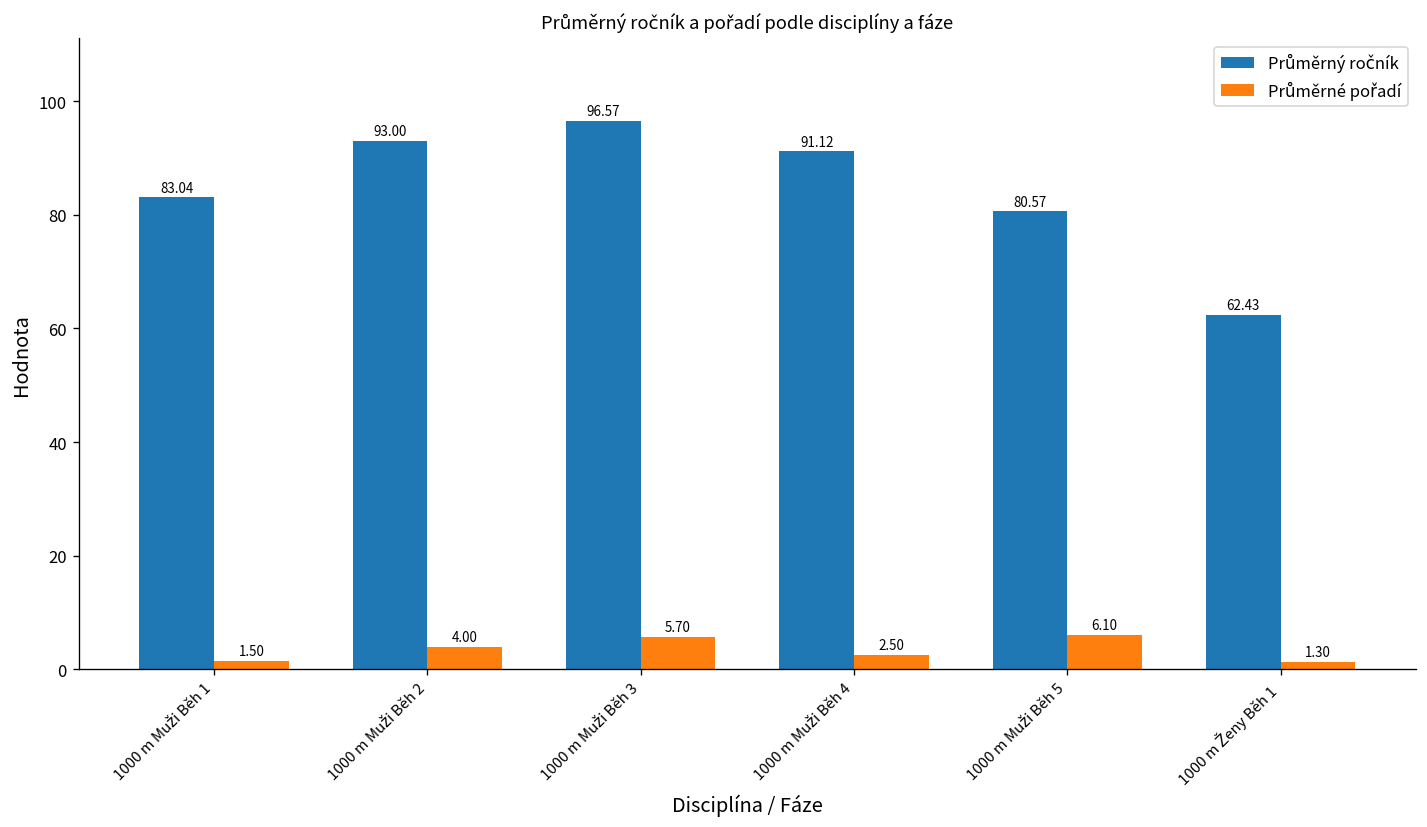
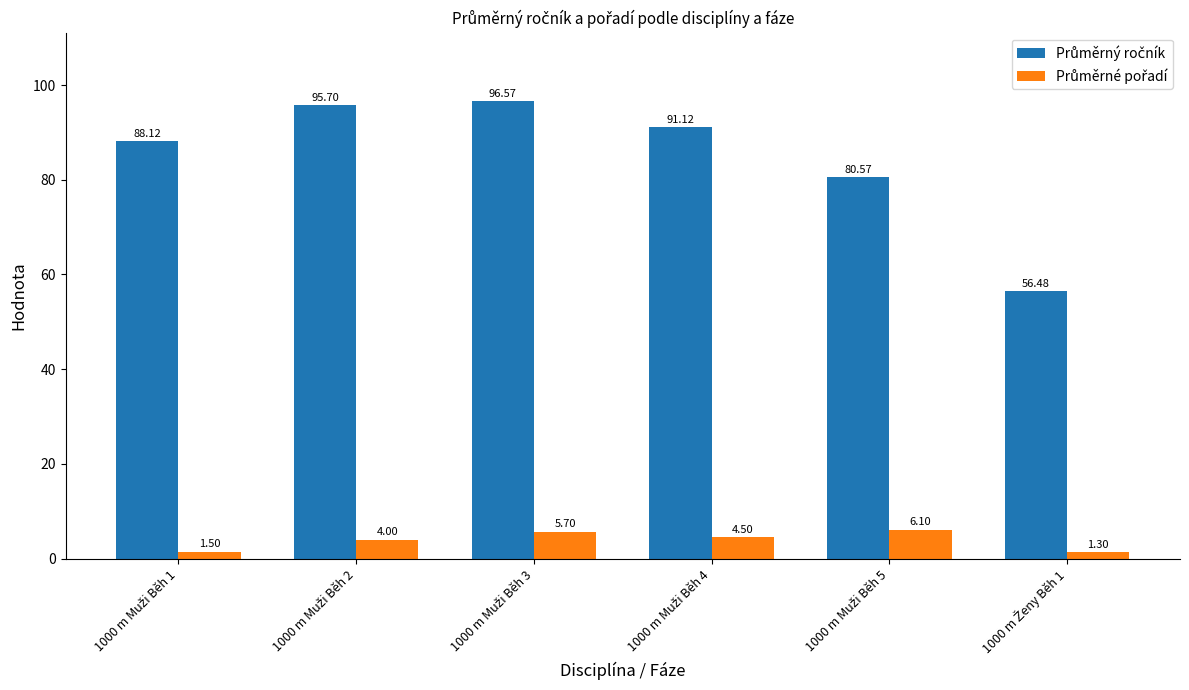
Průměrný ročník, 1000 m Muži Běh 1: 83.04 -> 88.12
Průměrný ročník, 1000 m Muži Běh 2: 93.00 -> 95.70
Průměrné pořadí, 1000 m Muži Běh 4: 2.50 -> 4.50
Průměrný ročník, 1000 m Ženy Běh 1: 62.43 -> 56.48
